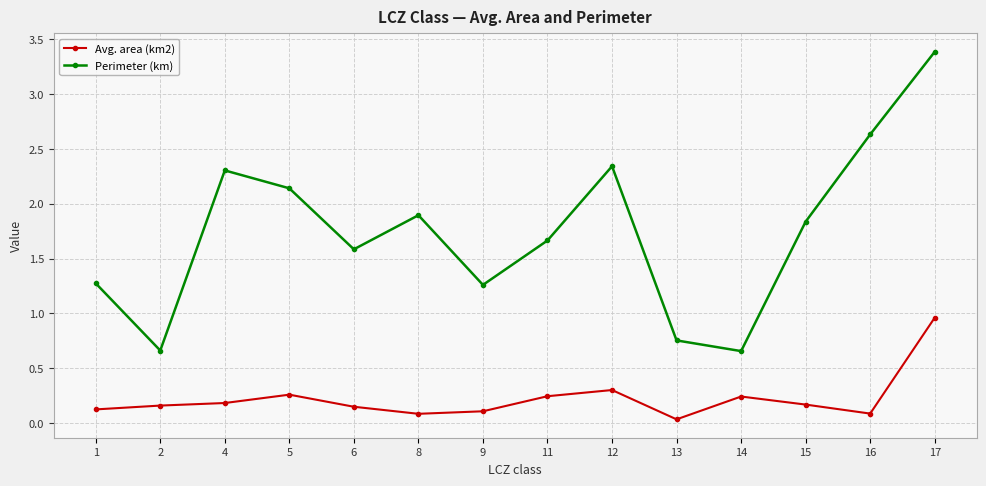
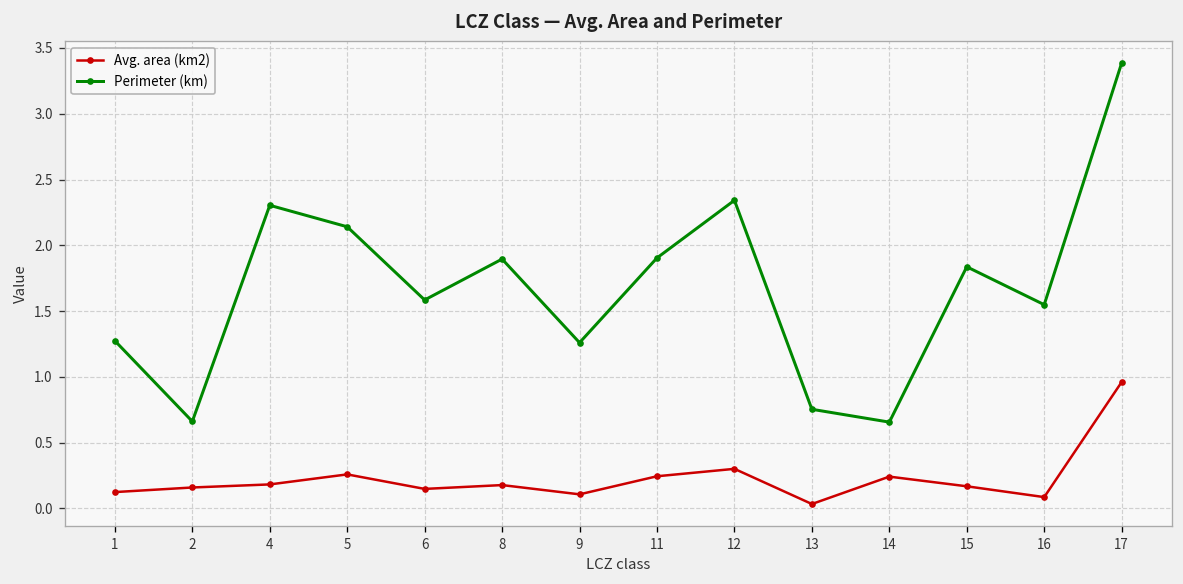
Avg. area (km2), 8: 0.08 -> 0.18
Perimeter (km), 11: 1.67 -> 1.90
Perimeter (km), 16: 2.63 -> 1.55
